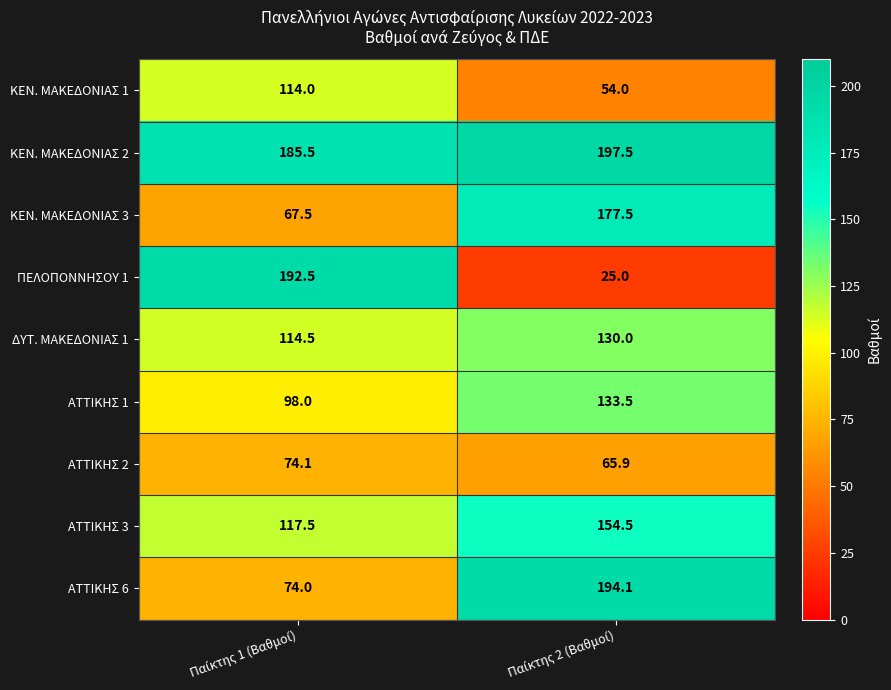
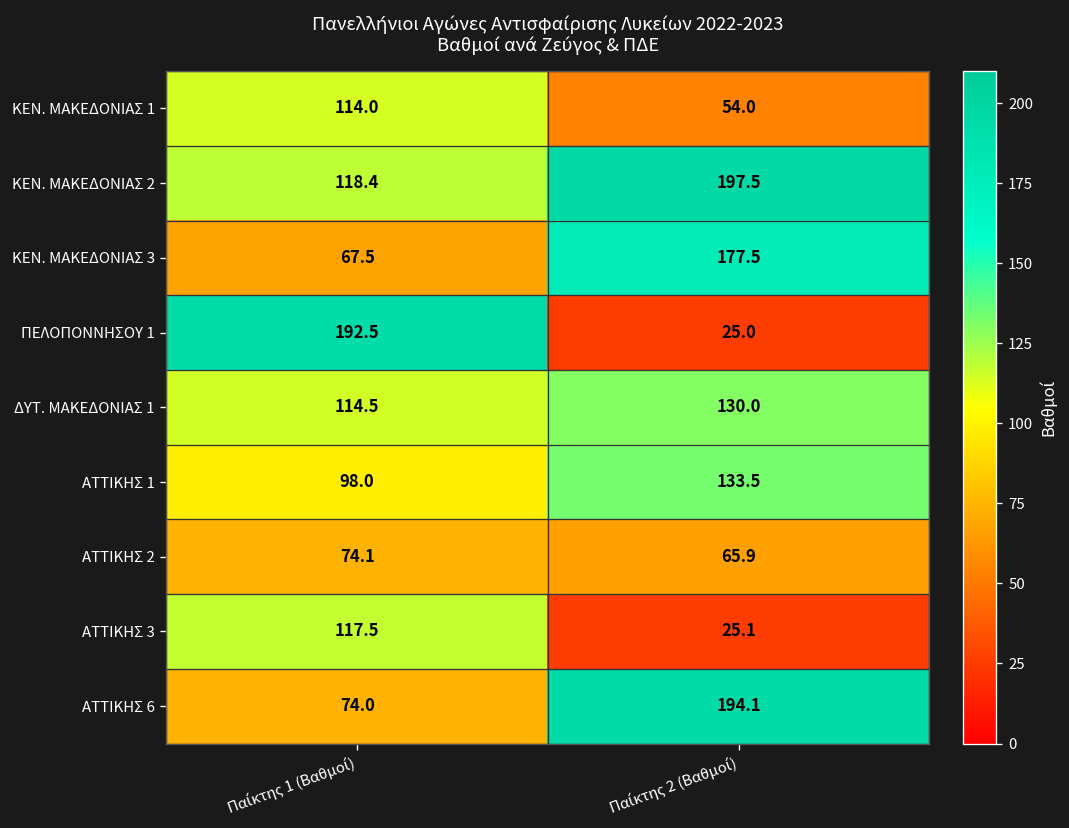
ΚΕΝ. ΜΑΚΕΔΟΝΙΑΣ 2, Παίκτης 1 (Βαθμοί): 185.5 -> 118.4
ΑΤΤΙΚΗΣ 3, Παίκτης 2 (Βαθμοί): 154.5 -> 25.1
